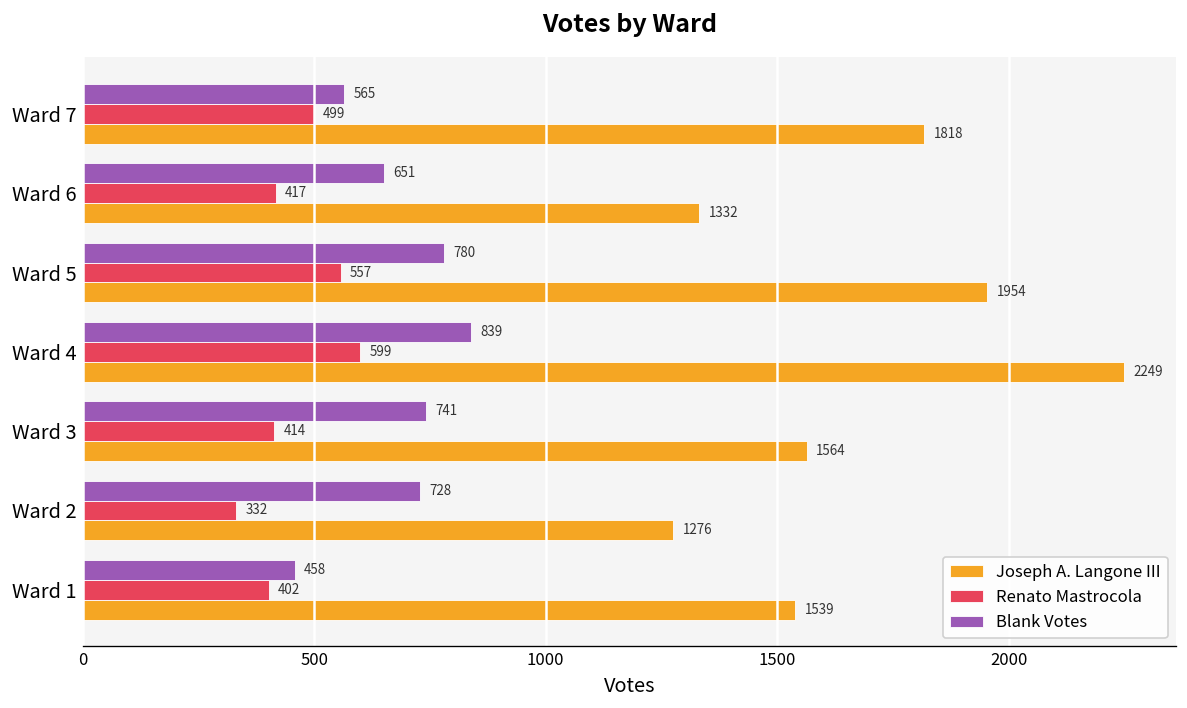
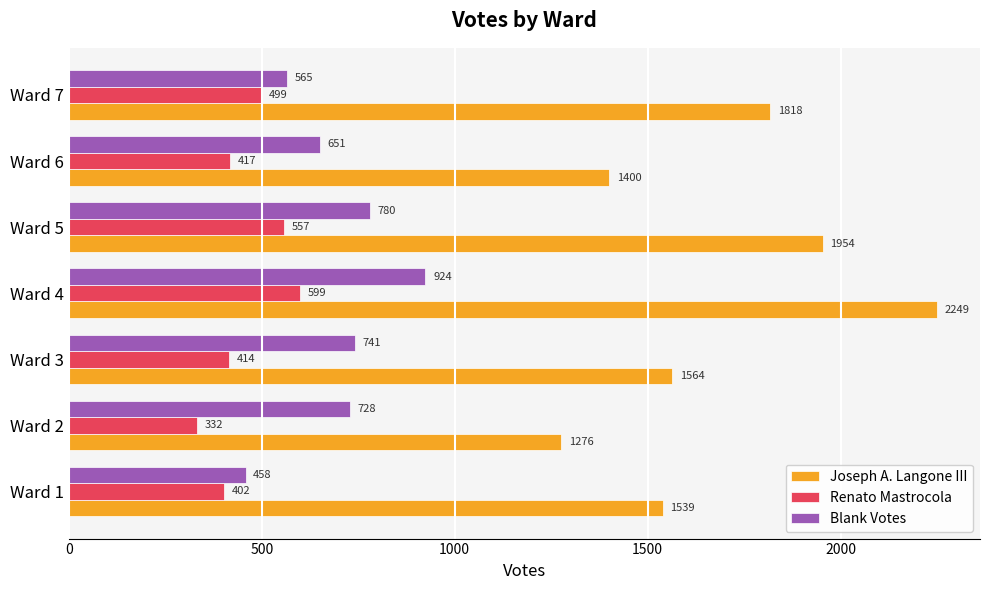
Joseph A. Langone III, Ward 6: 1332 -> 1400
Blank Votes, Ward 4: 839 -> 924
